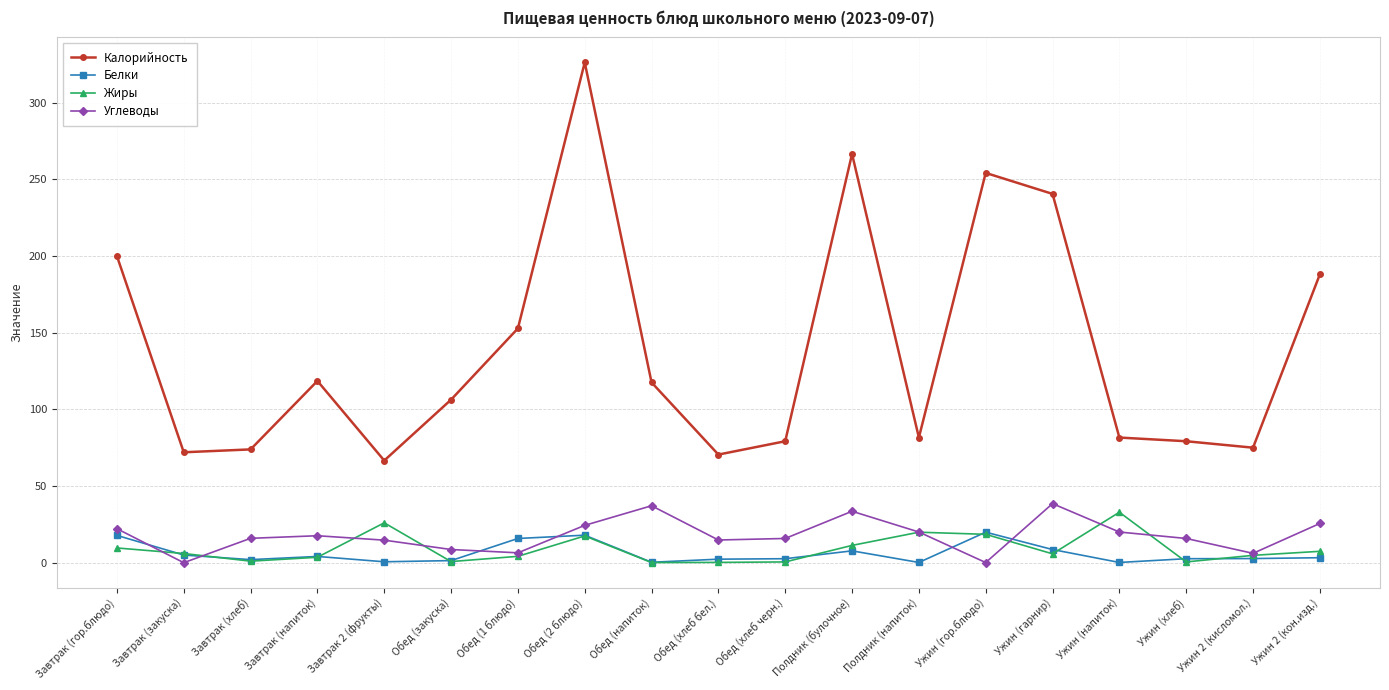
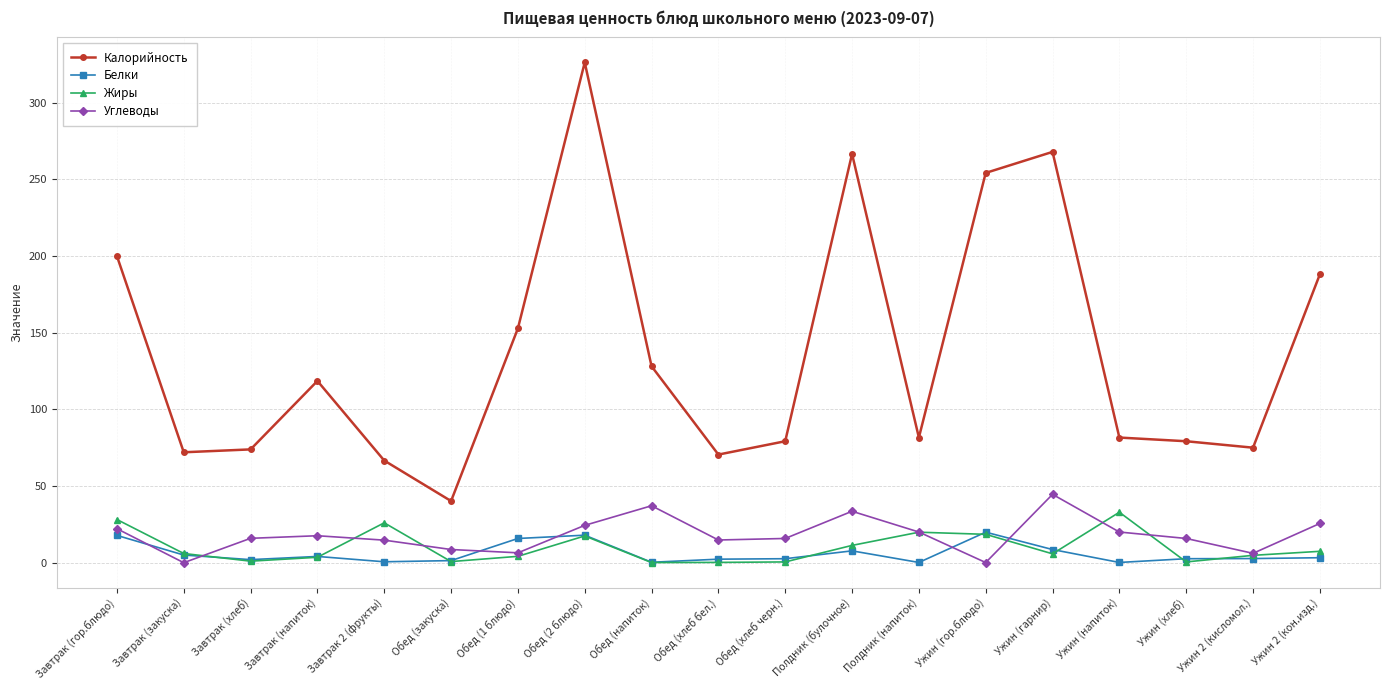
Жиры, Завтрак (гор.блюдо): 10 -> 28
Калорийность, Обед (закуска): 106 -> 40
Калорийность, Обед (напиток): 118 -> 128
Калорийность, Ужин (гарнир): 240 -> 268
Углеводы, Ужин (гарнир): 39 -> 45
